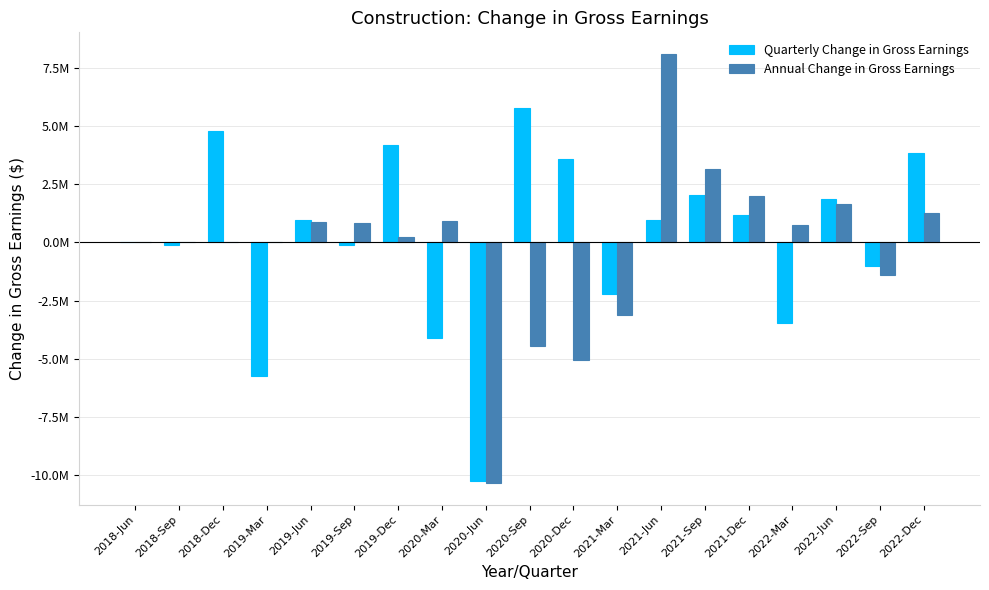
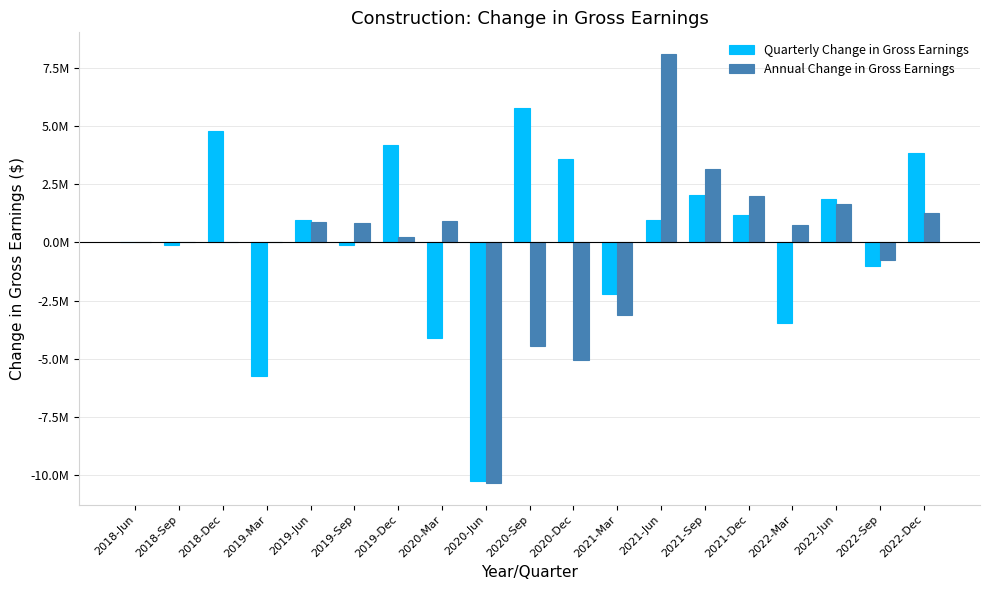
Annual Change in Gross Earnings, 2022-Sep: -1400000 -> -800000
